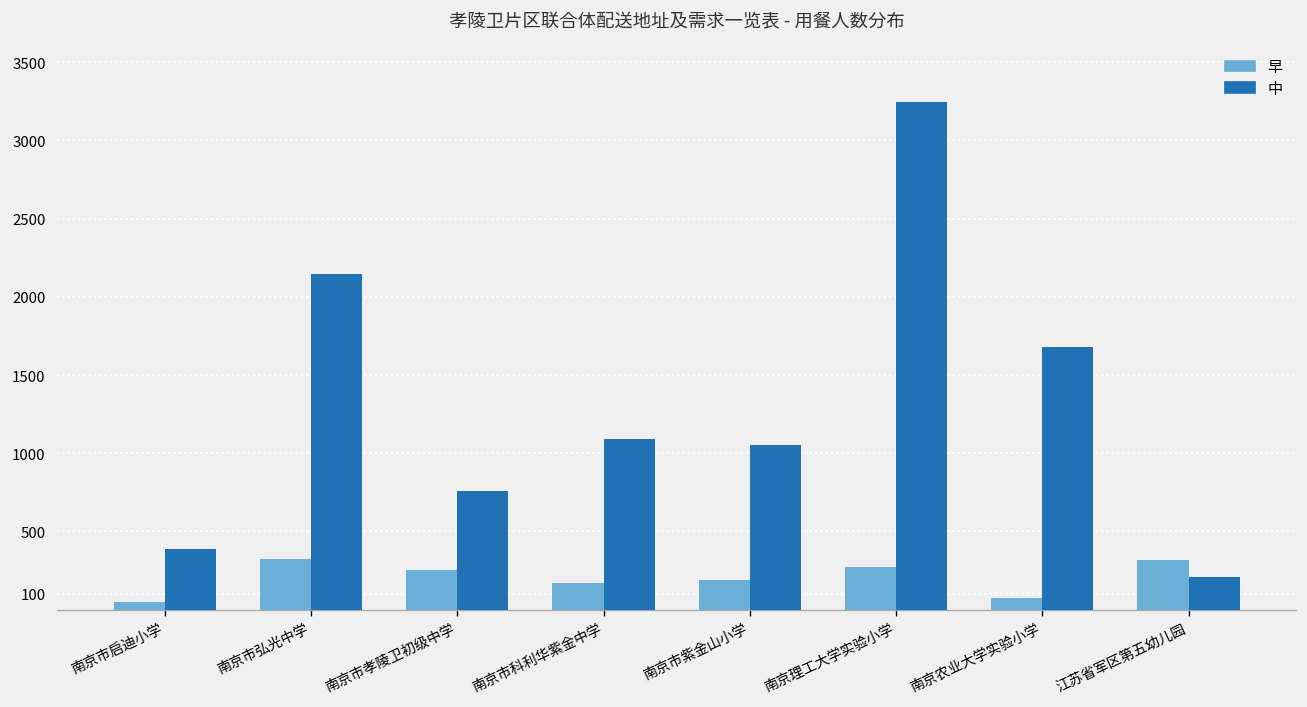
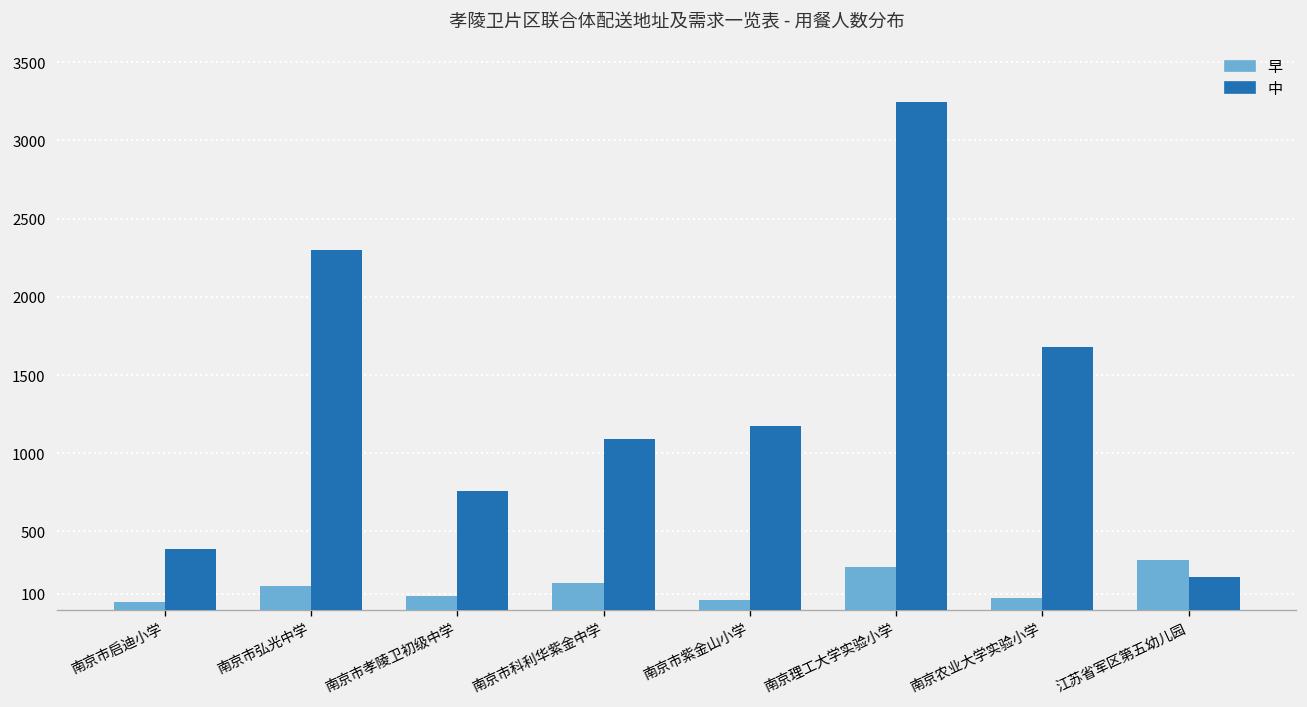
早, 南京市弘光中学: 320 -> 150
中, 南京市弘光中学: 2150 -> 2300
早, 南京市孝陵卫初级中学: 250 -> 90
早, 南京市紫金山小学: 190 -> 60
中, 南京市紫金山小学: 1050 -> 1180
